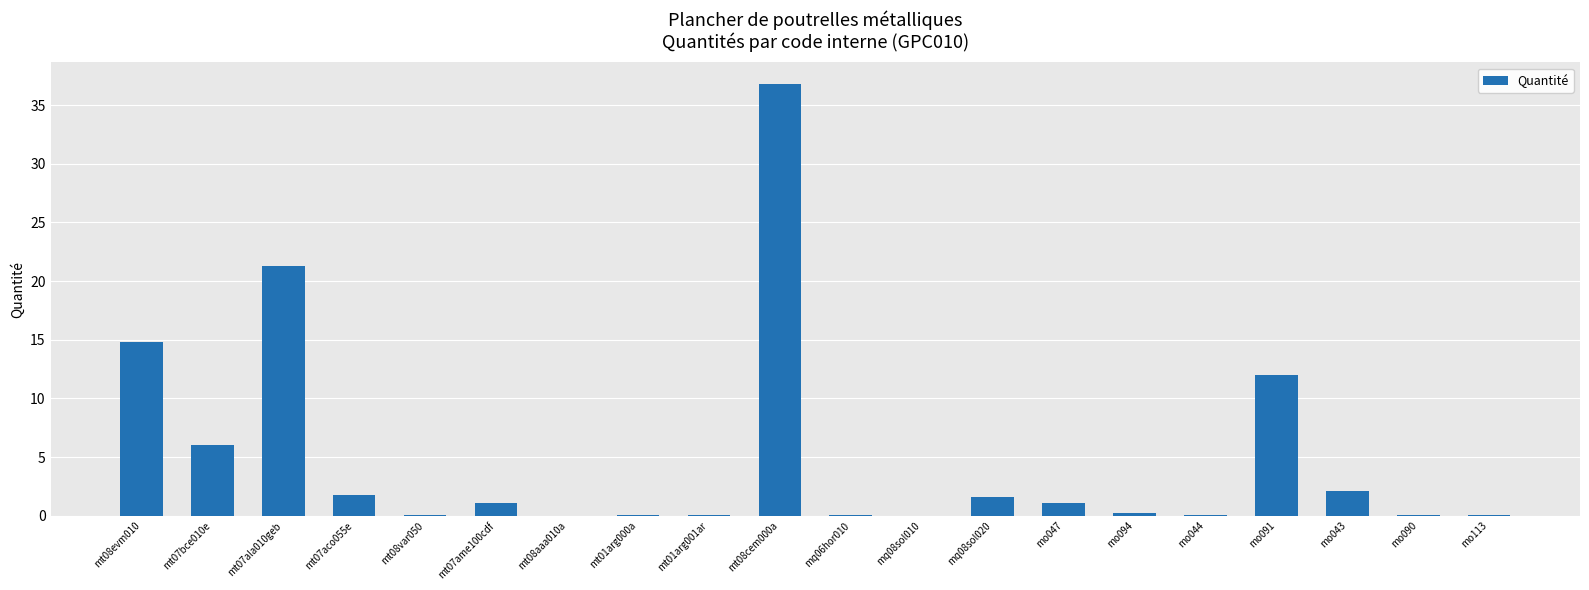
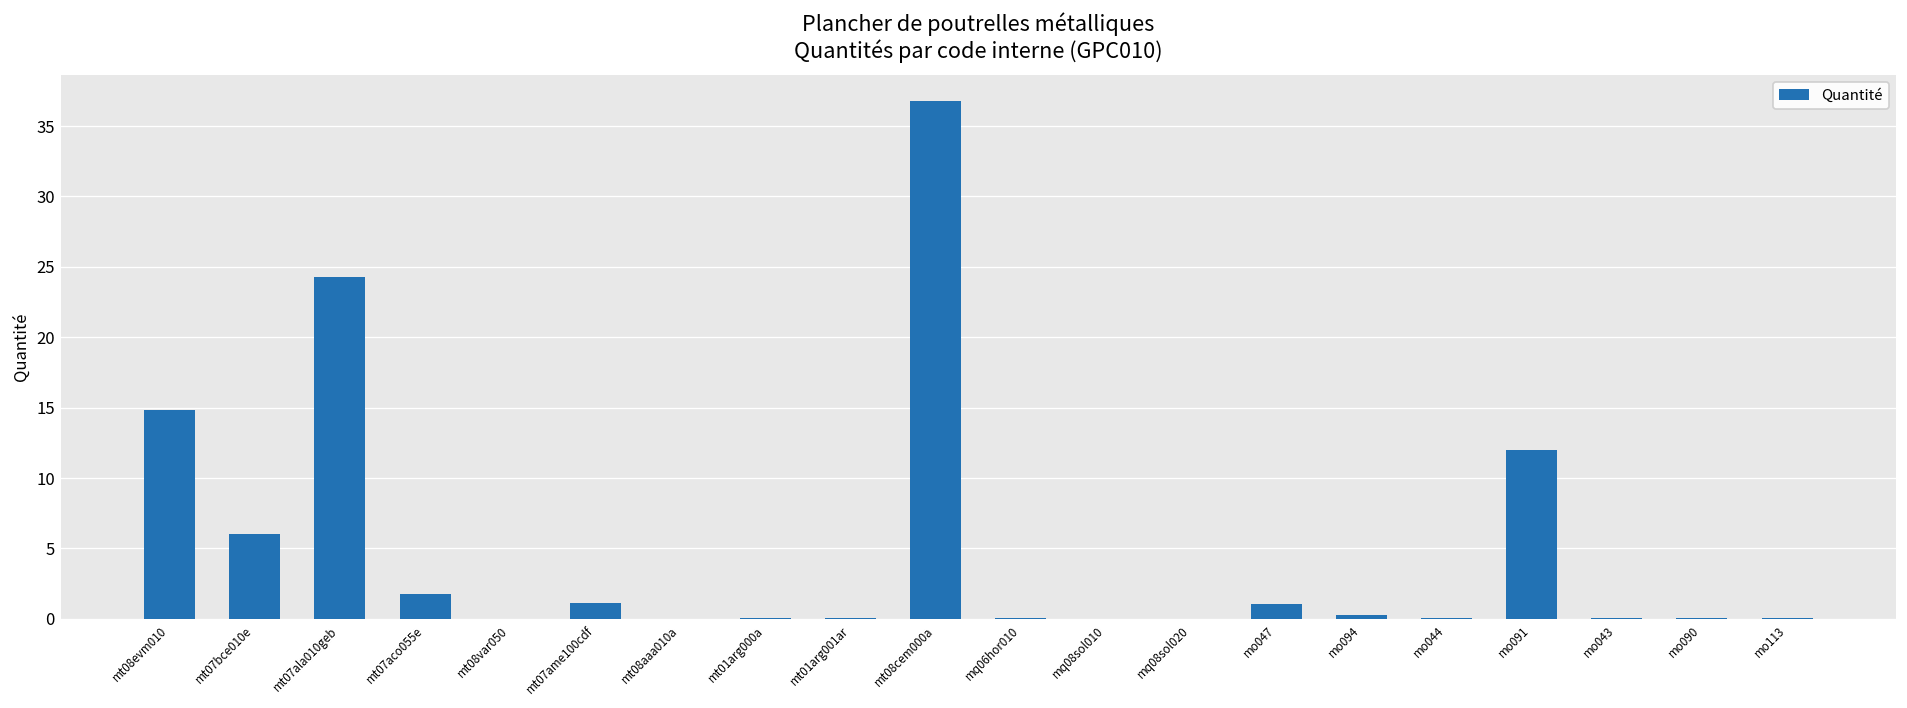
mt07ala010geb: 21.3 -> 24.3
mq08sol020: 1.6 -> 0.0
mo043: 2.1 -> 0.1
